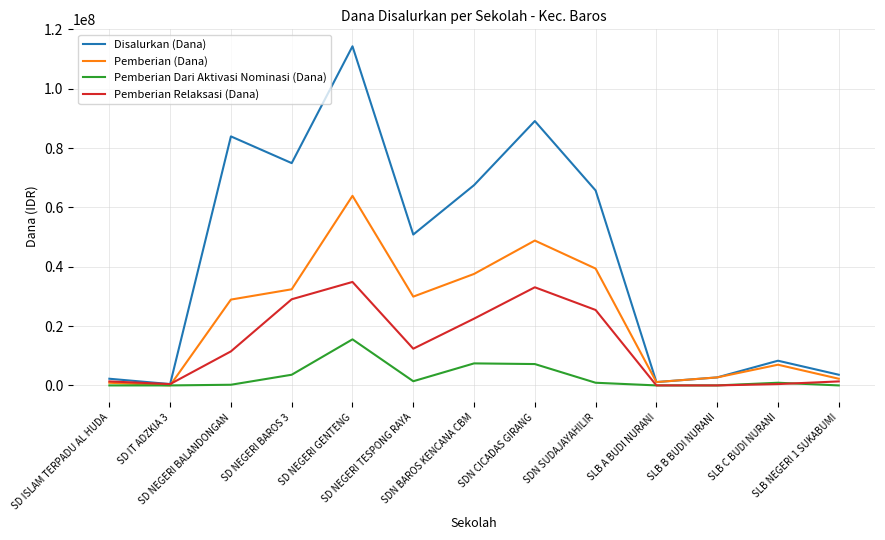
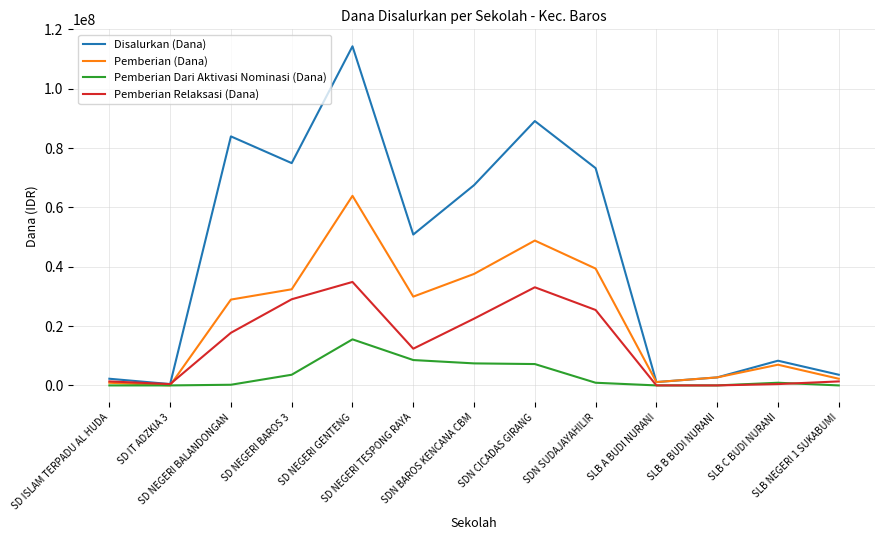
Pemberian Relaksasi (Dana), SD NEGERI BALANDONGAN: 11000000 -> 18000000
Pemberian Dari Aktivasi Nominasi (Dana), SD NEGERI TESPONG RAYA: 1000000 -> 9000000
Disalurkan (Dana), SDN SUDAJAYAHILIR: 66000000 -> 73000000
